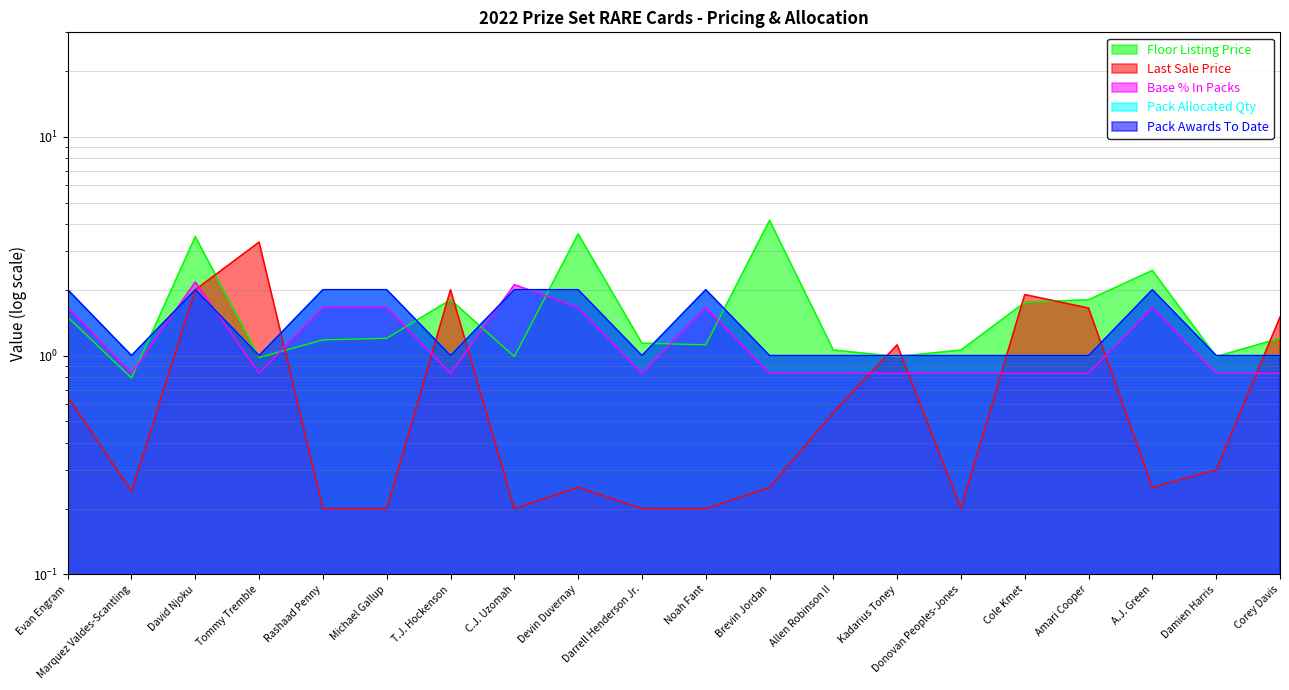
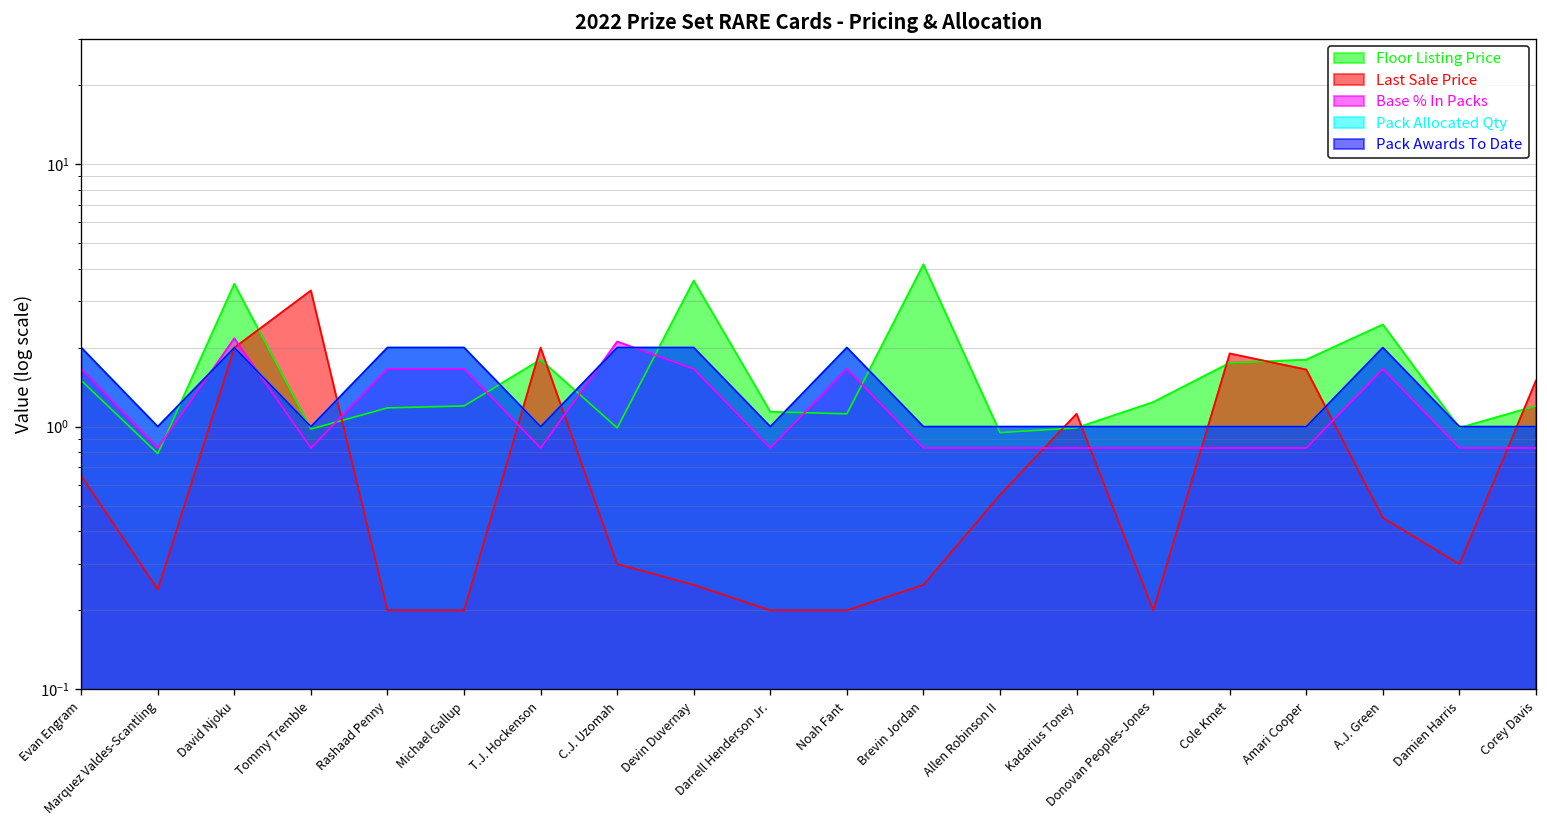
Last Sale Price, C.J. Uzomah: 0.2 -> 0.3
Floor Listing Price, Allen Robinson II: 1.1 -> 0.95
Floor Listing Price, Donovan Peoples-Jones: 1.1 -> 1.2
Last Sale Price, A.J. Green: 0.25 -> 0.45
